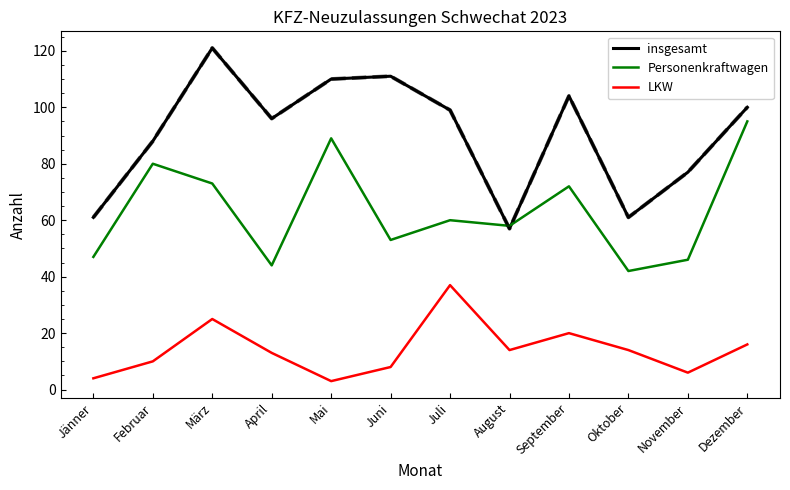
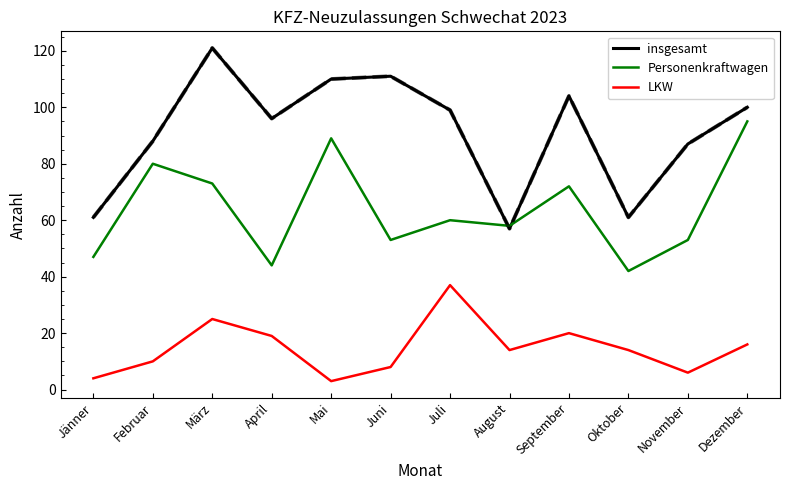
LKW, April: 13 -> 19
insgesamt, November: 77 -> 87
Personenkraftwagen, November: 46 -> 53
